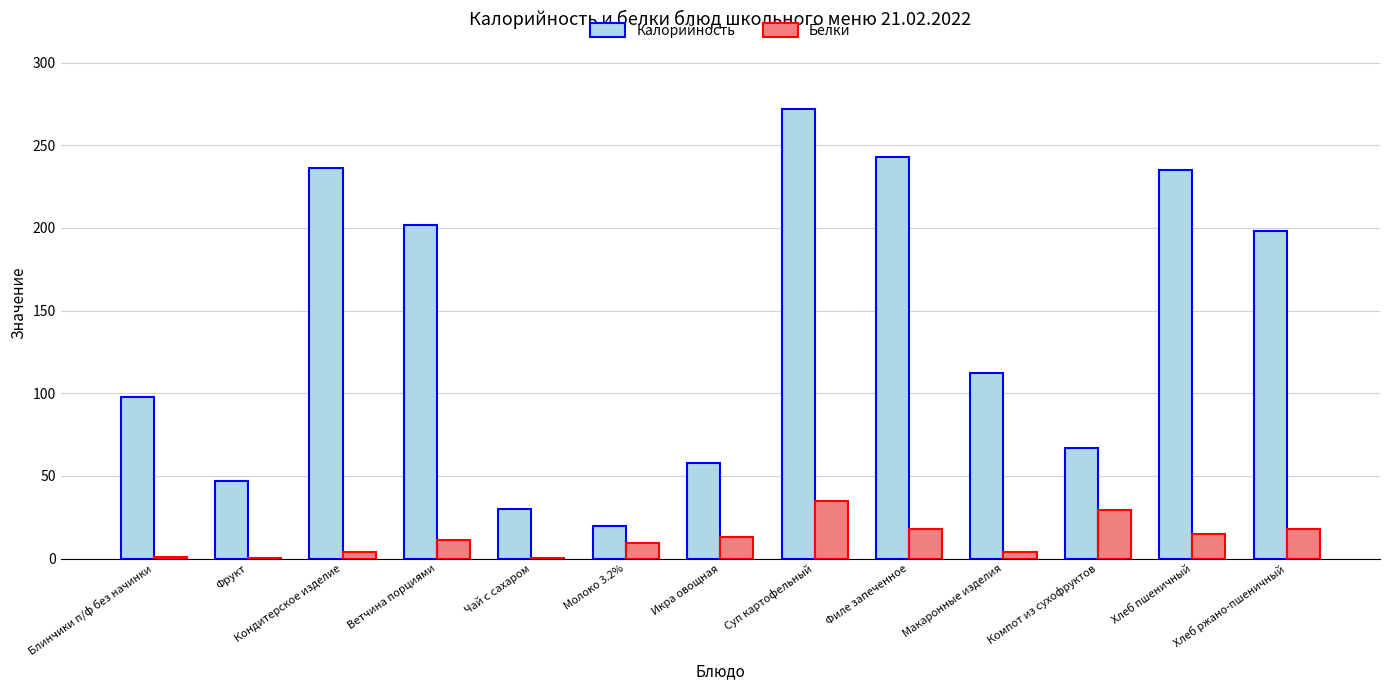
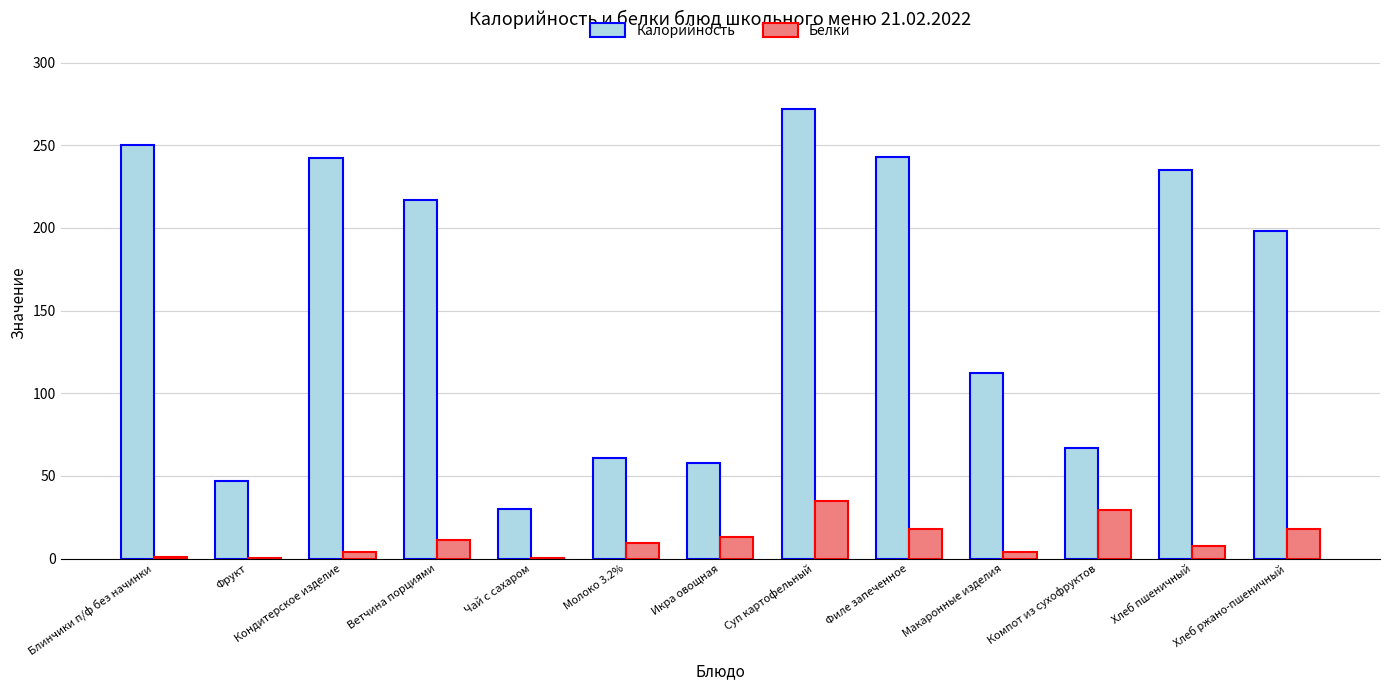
Калорийность, Блинчики п/ф без начинки: 98 -> 250
Калорийность, Кондитерское изделие: 236 -> 242
Калорийность, Ветчина порциями: 202 -> 217
Калорийность, Молоко 3.2%: 20 -> 61
Белки, Хлеб пшеничный: 15 -> 8
